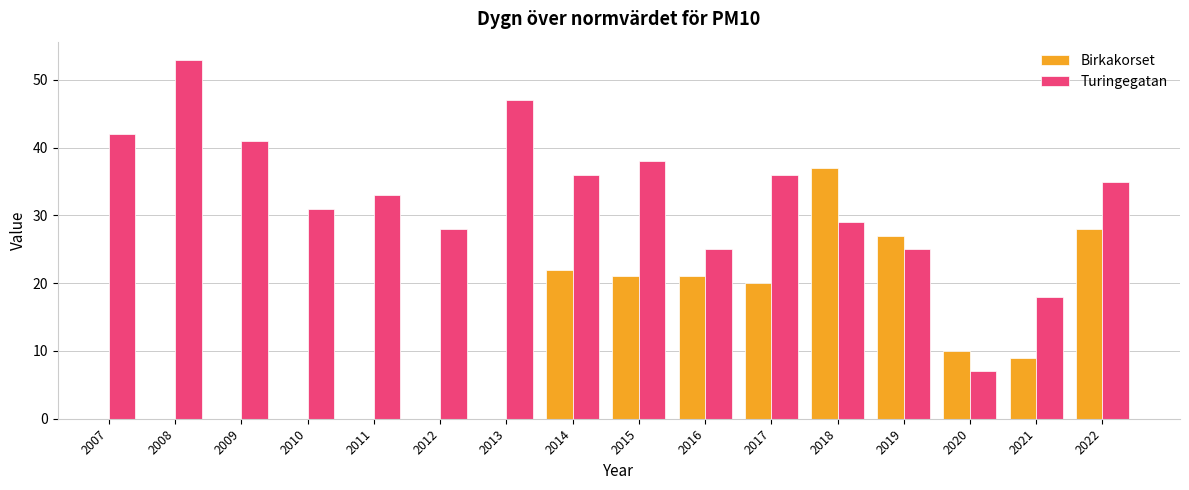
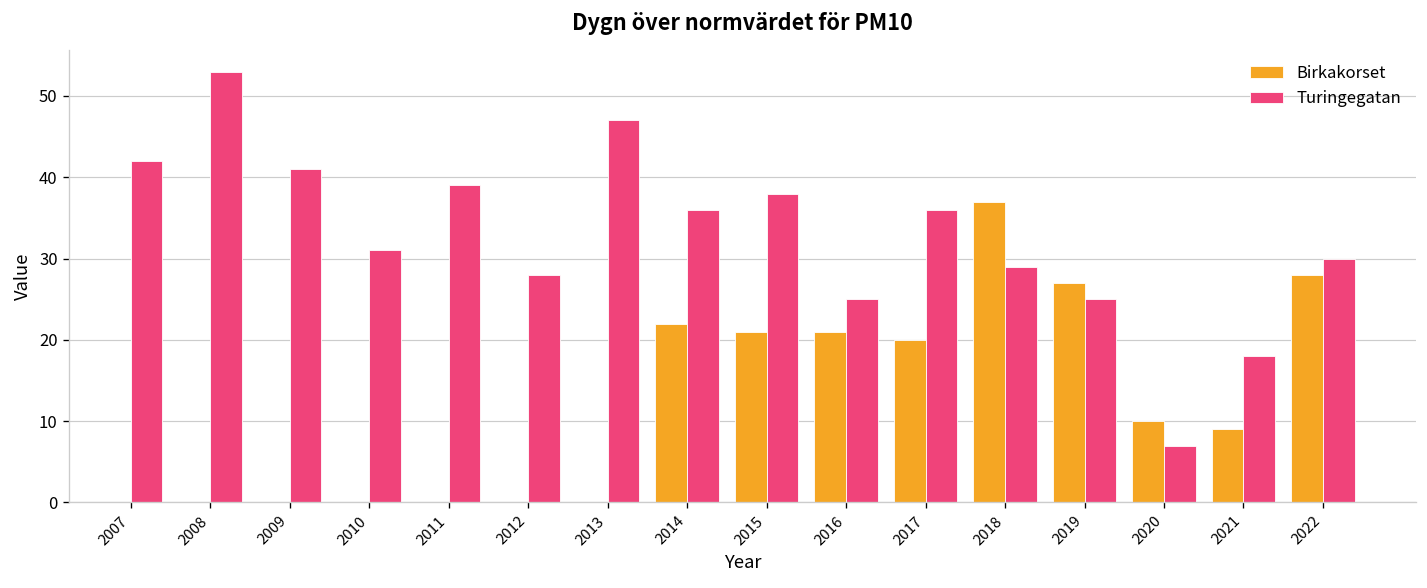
Turingegatan, 2011: 33 -> 39
Turingegatan, 2022: 35 -> 30
